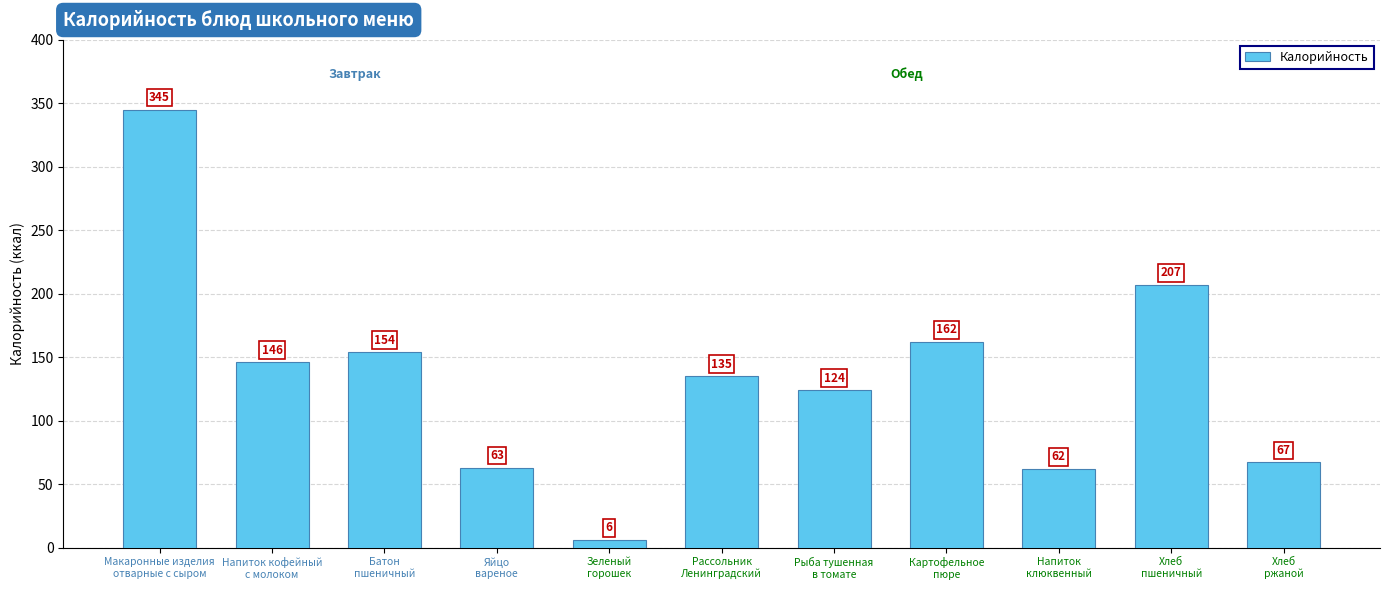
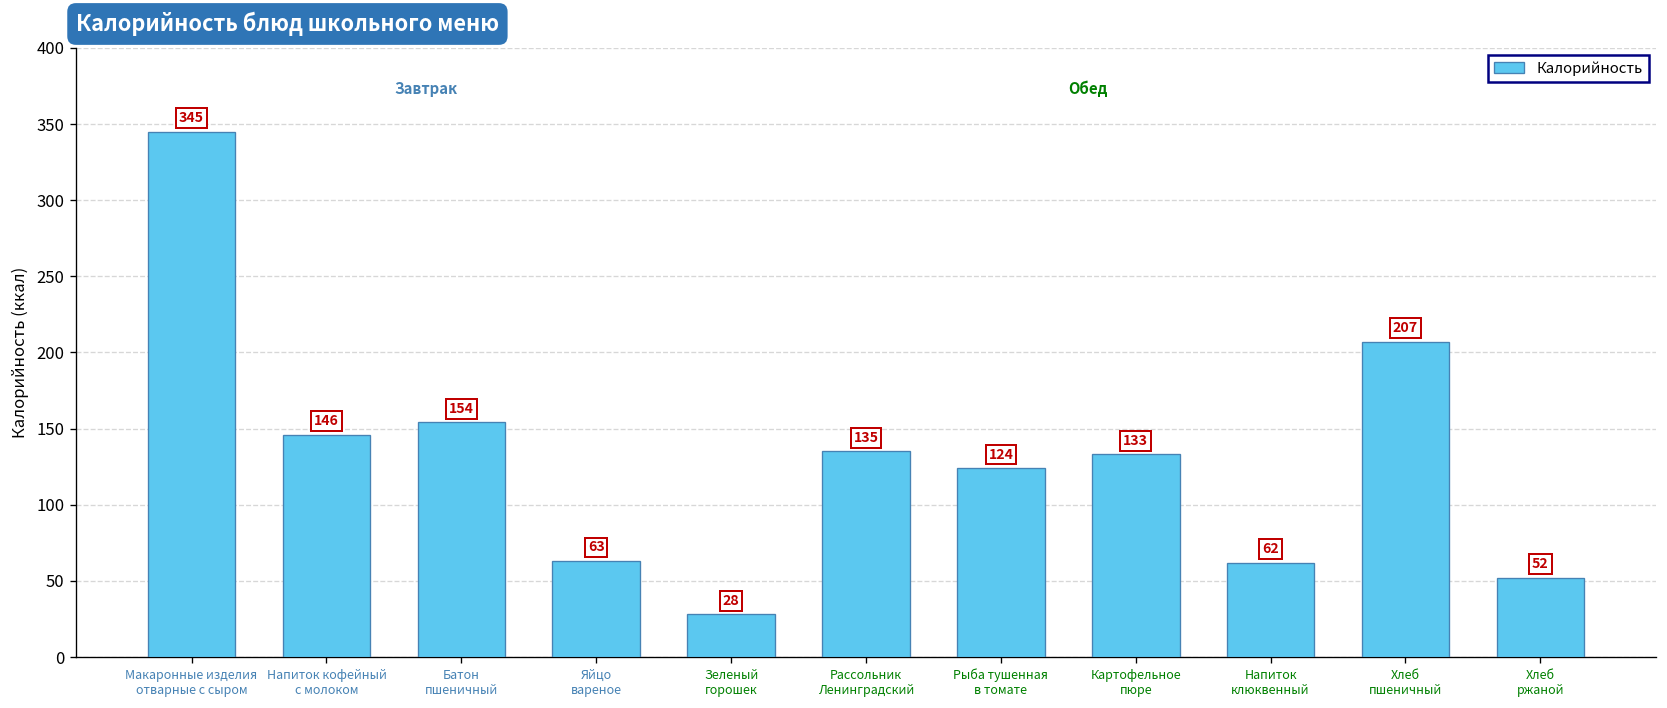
Зеленый горошек: 6 -> 28
Картофельное пюре: 162 -> 133
Хлеб ржаной: 67 -> 52
